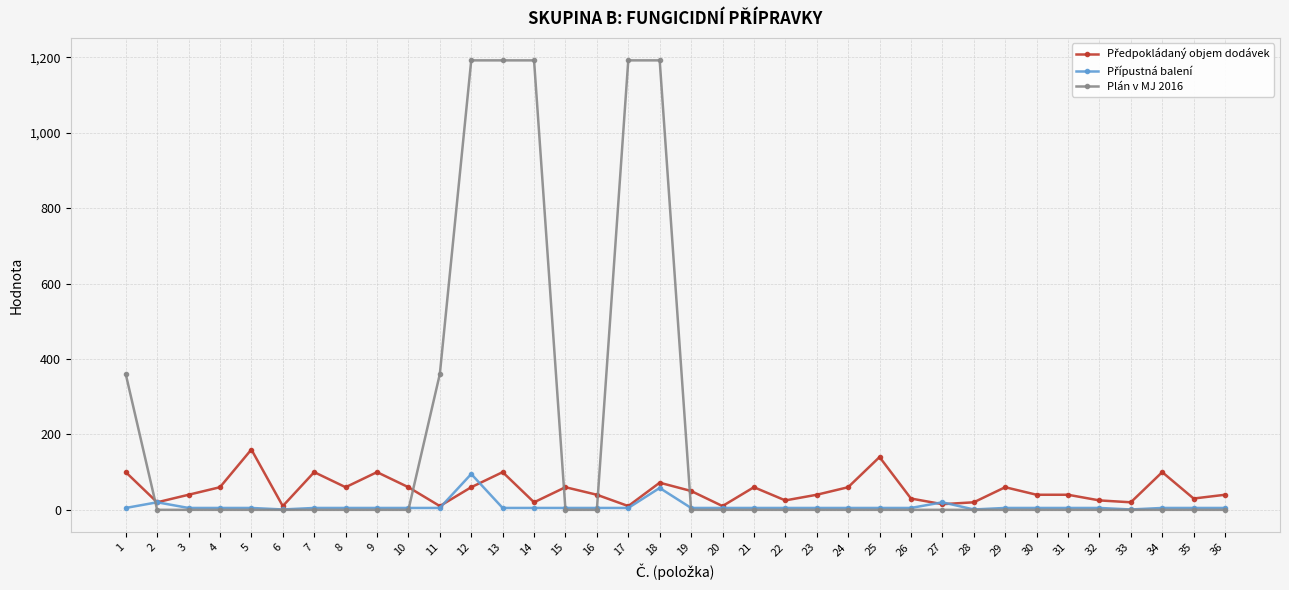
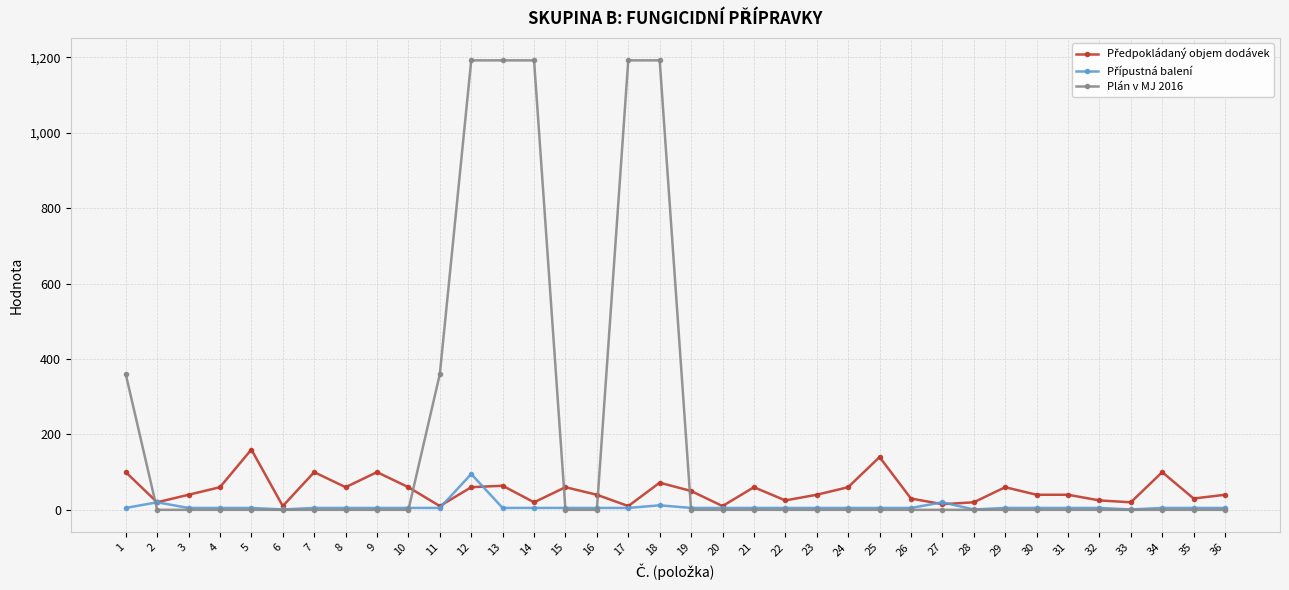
Předpokládaný objem dodávek, 13: 100 -> 60
Přípustná balení, 18: 60 -> 10
